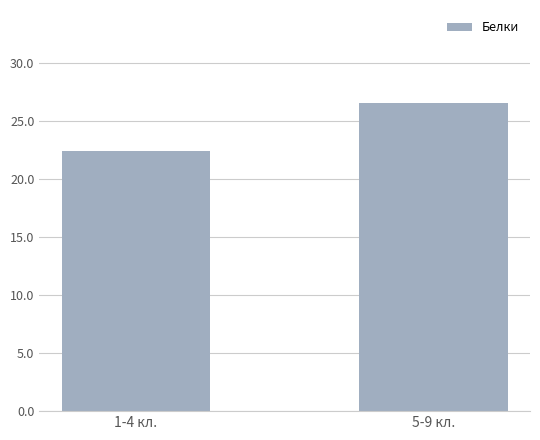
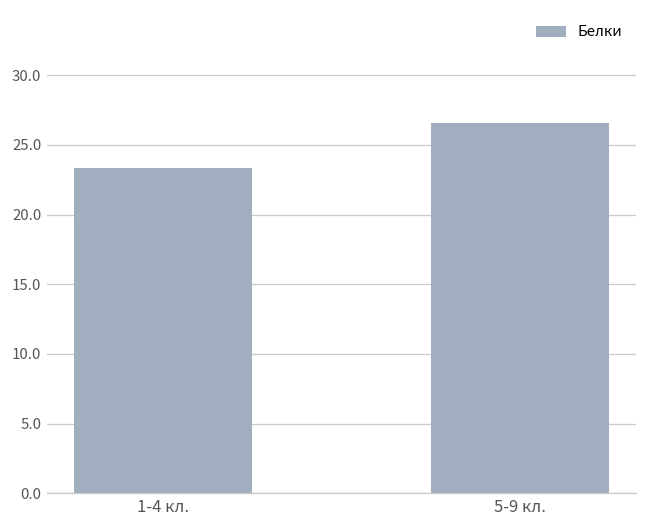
1-4 кл.: 22.4 -> 23.4
